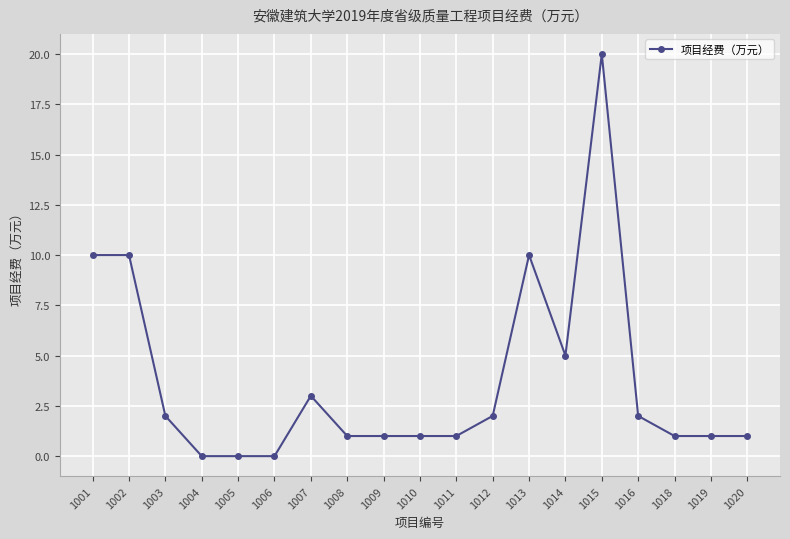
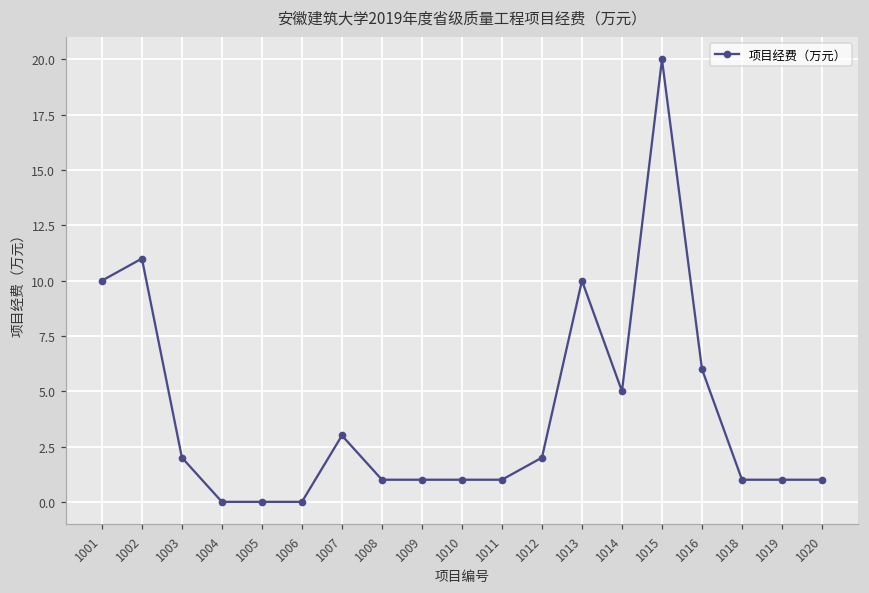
1002: 10 -> 11
1016: 2 -> 6
